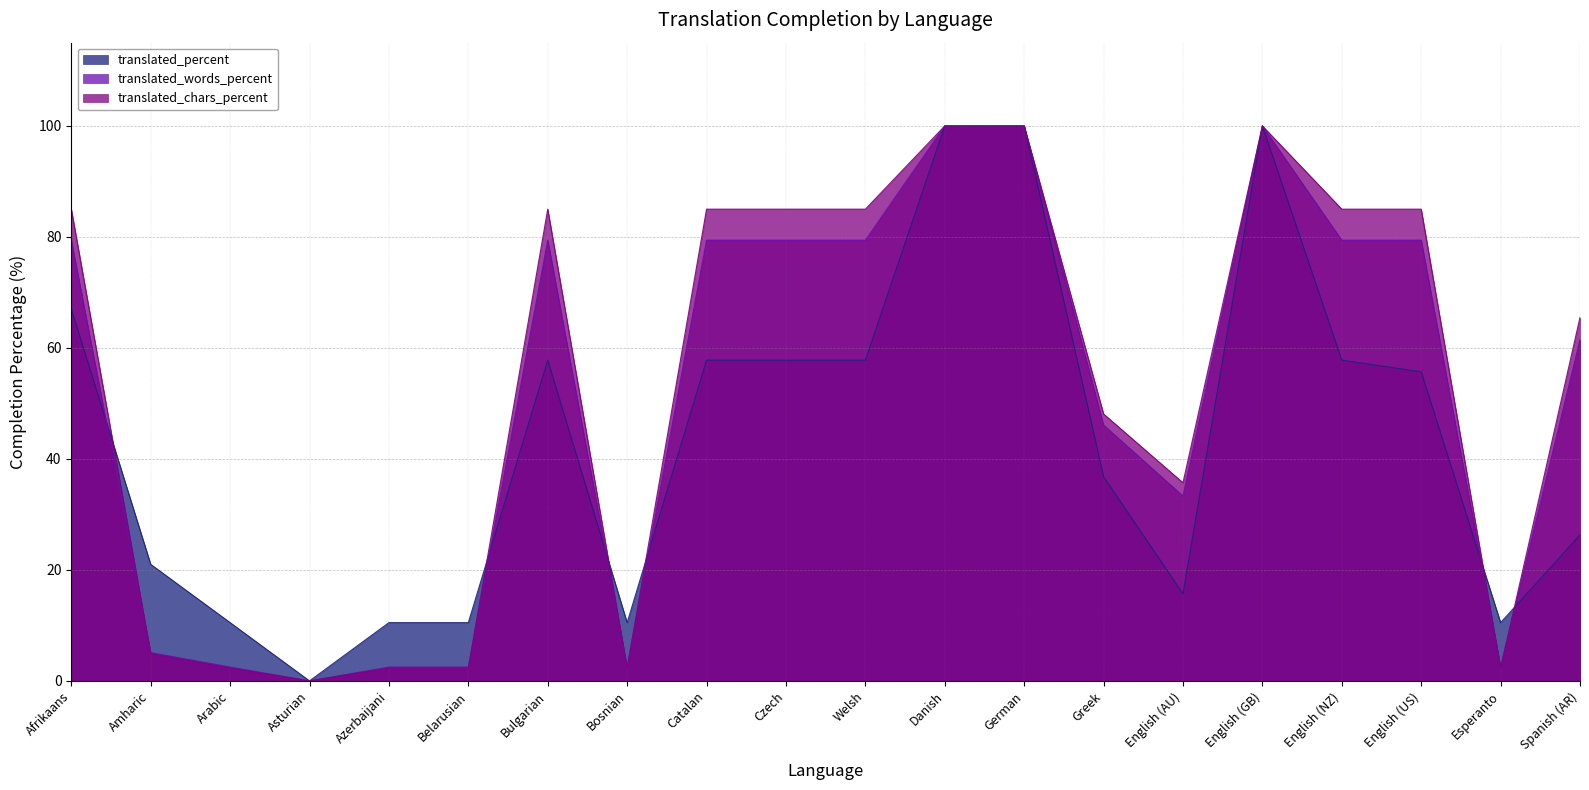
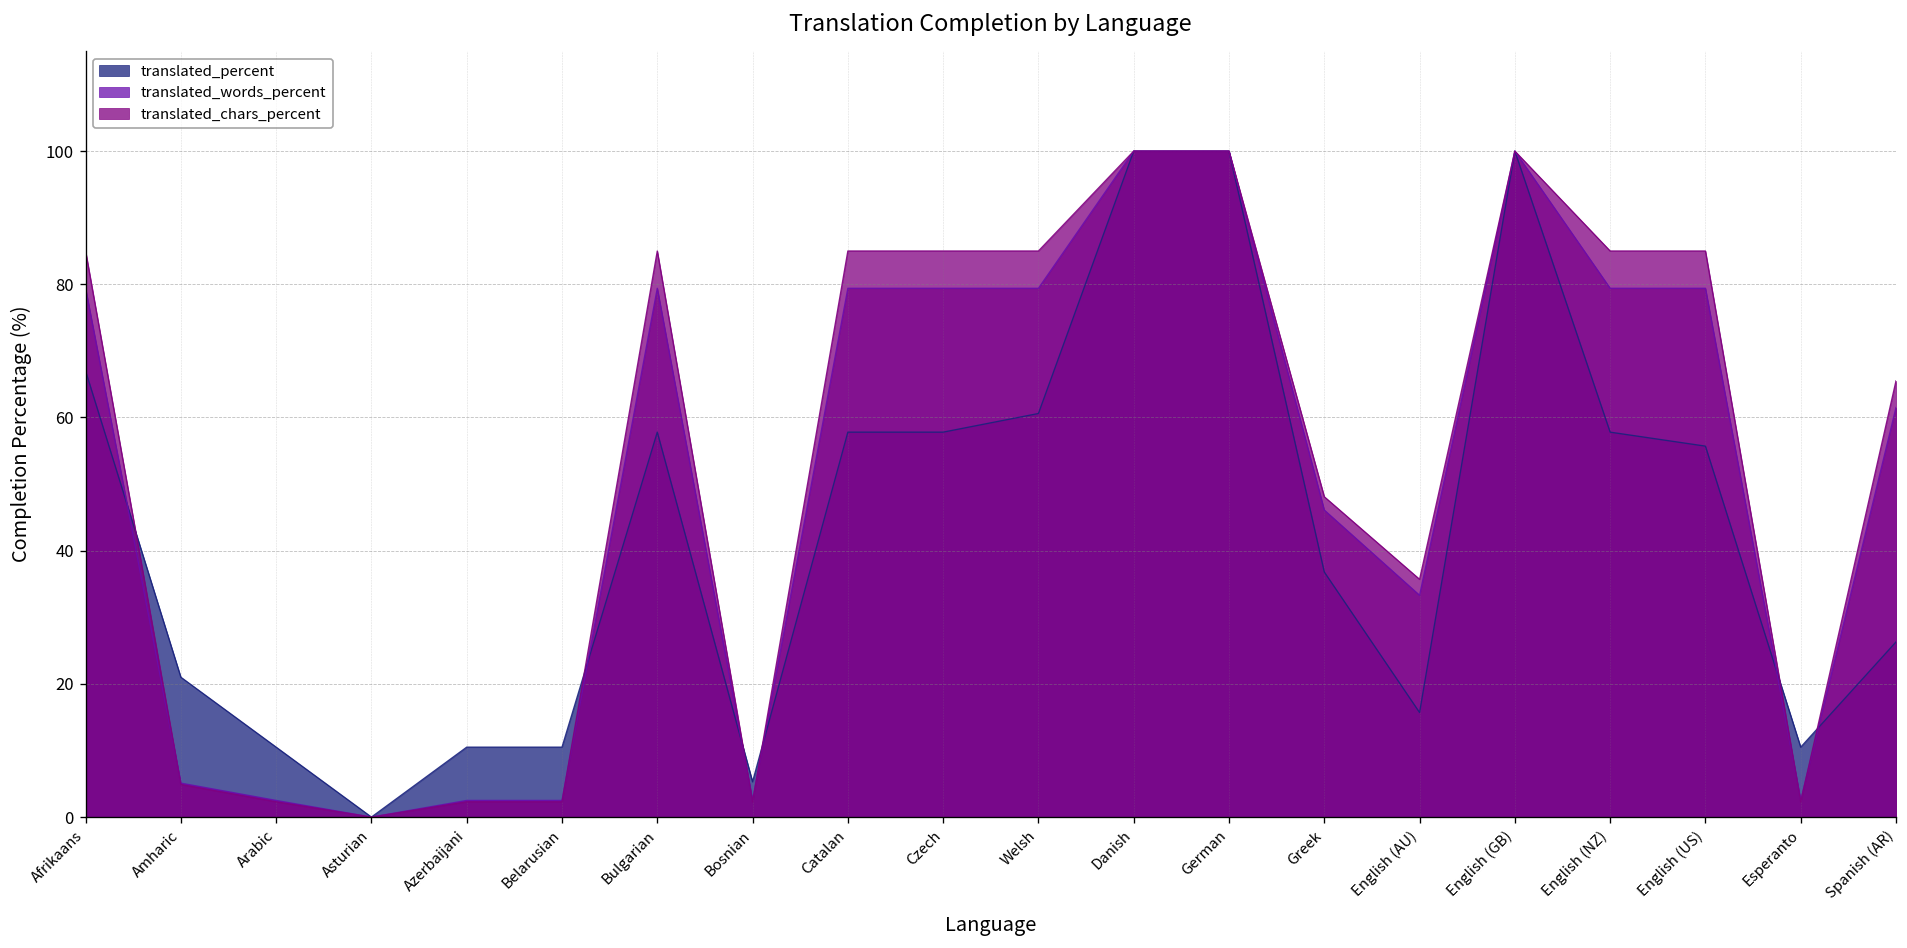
translated_percent, Bosnian: 11 -> 5
translated_percent, Welsh: 58 -> 61
